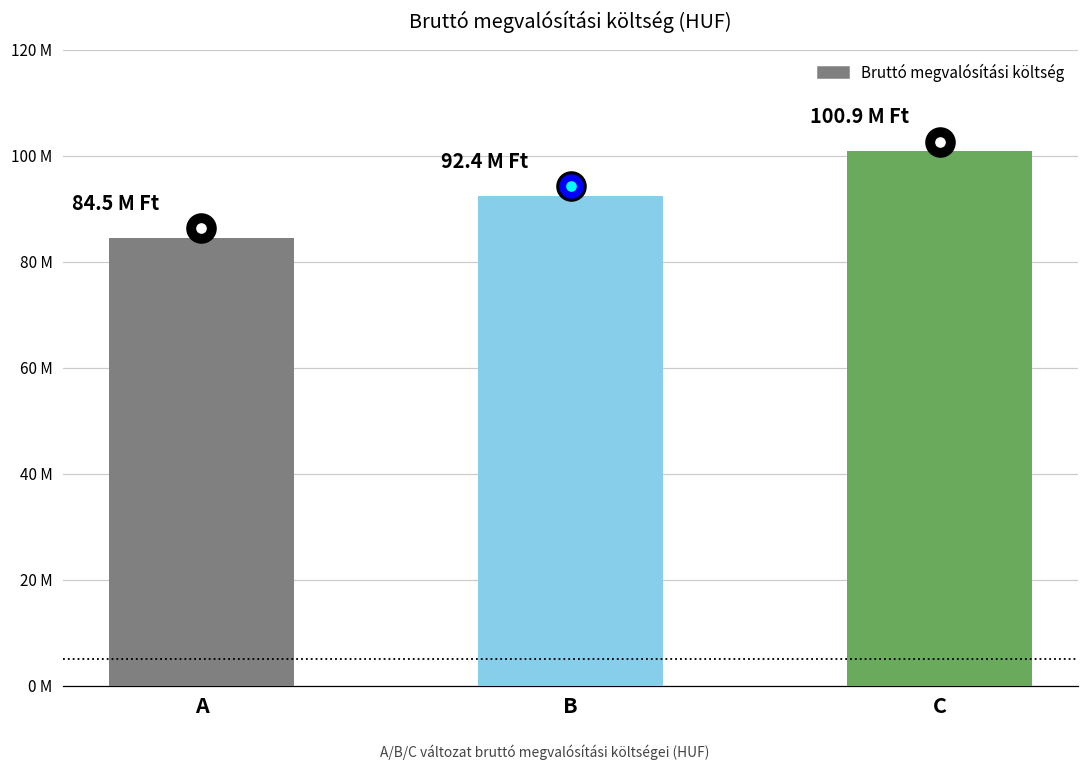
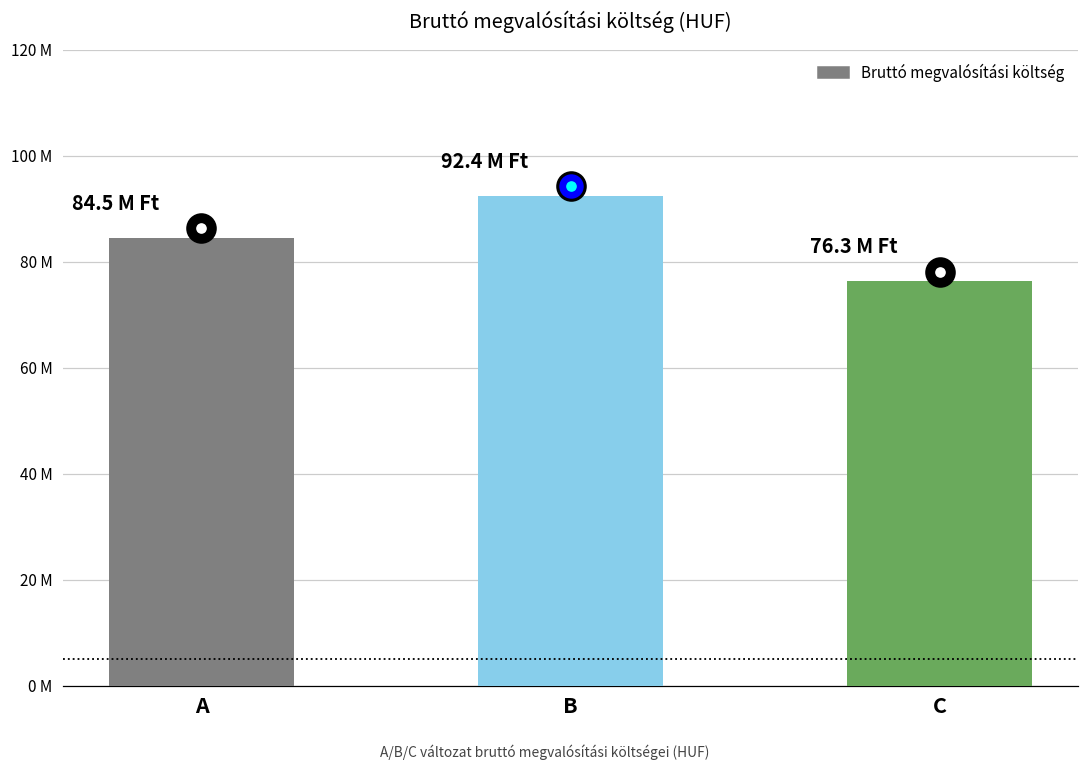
Bruttó megvalósítási költség, C: 100.9 -> 76.3
